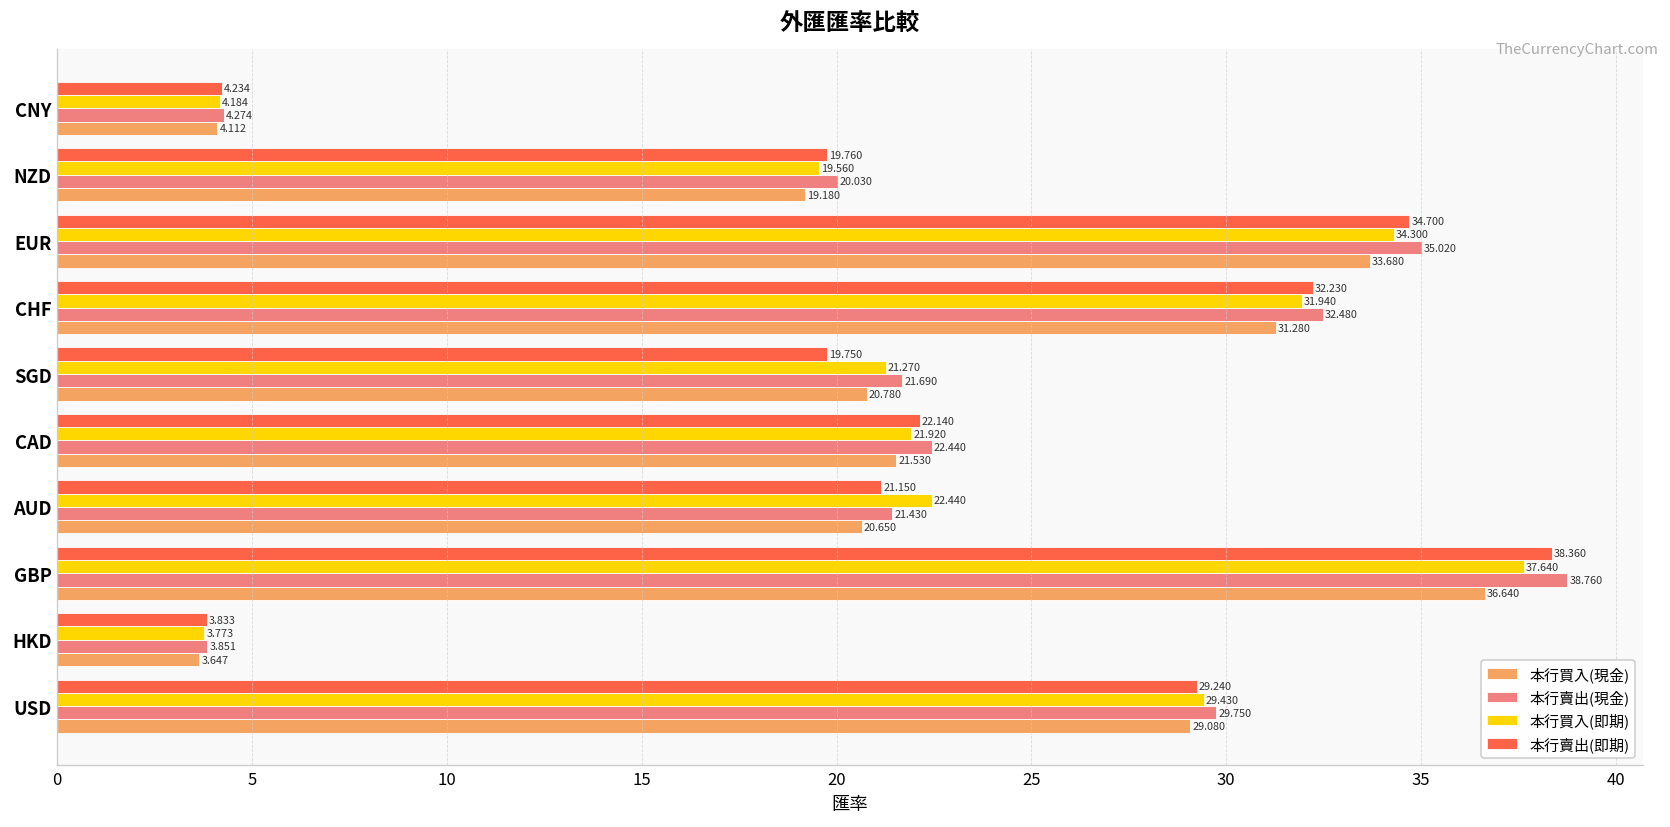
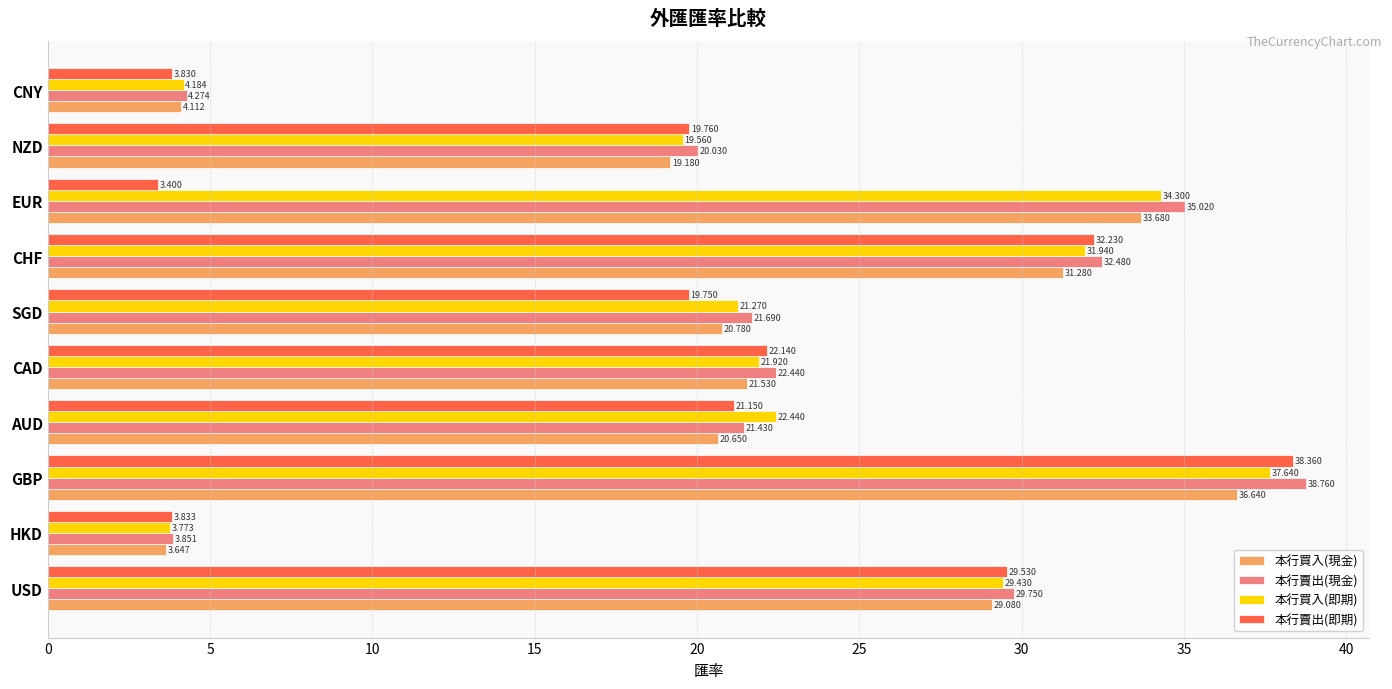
本行賣出(即期), CNY: 4.234 -> 3.830
本行賣出(即期), EUR: 34.700 -> 3.400
本行賣出(即期), USD: 29.240 -> 29.530
